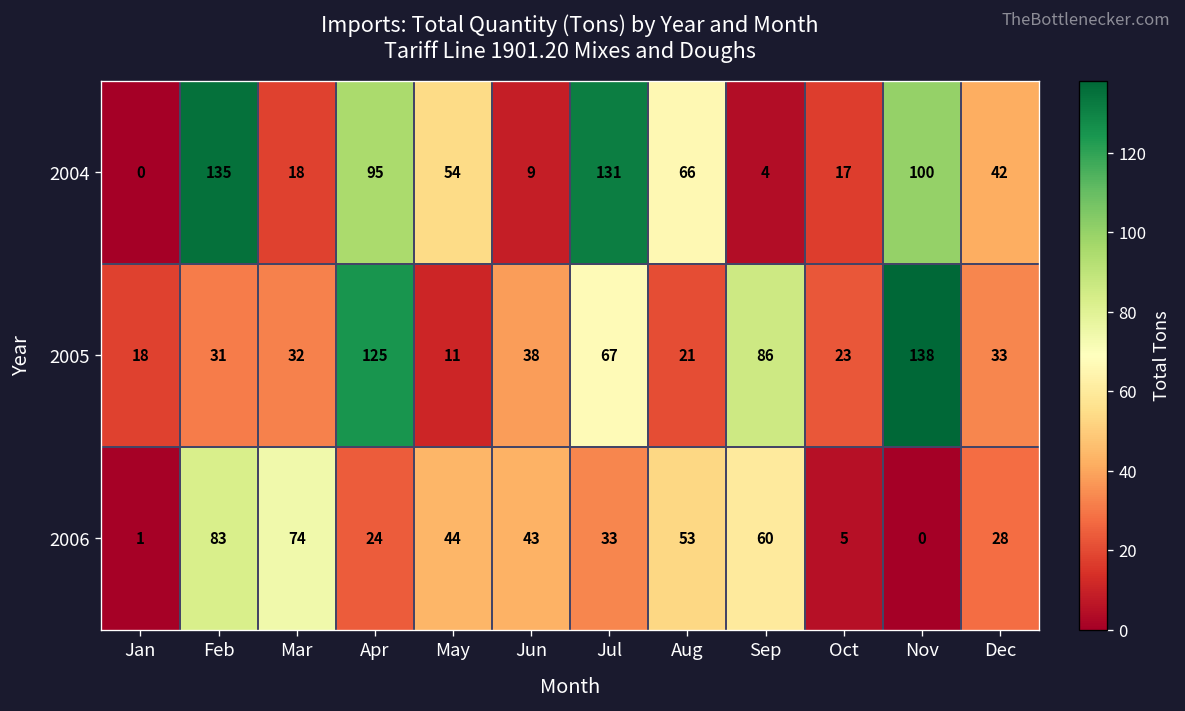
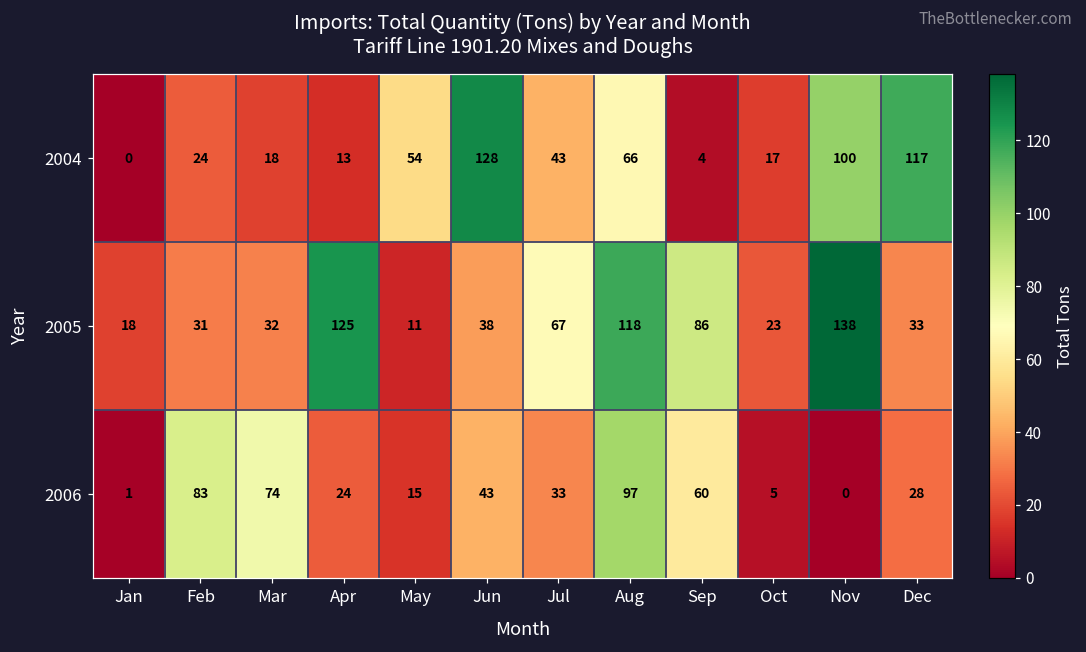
2004, Feb: 135 -> 24
2004, Apr: 95 -> 13
2004, Jun: 9 -> 128
2004, Jul: 131 -> 43
2004, Dec: 42 -> 117
2005, Aug: 21 -> 118
2006, May: 44 -> 15
2006, Aug: 53 -> 97
